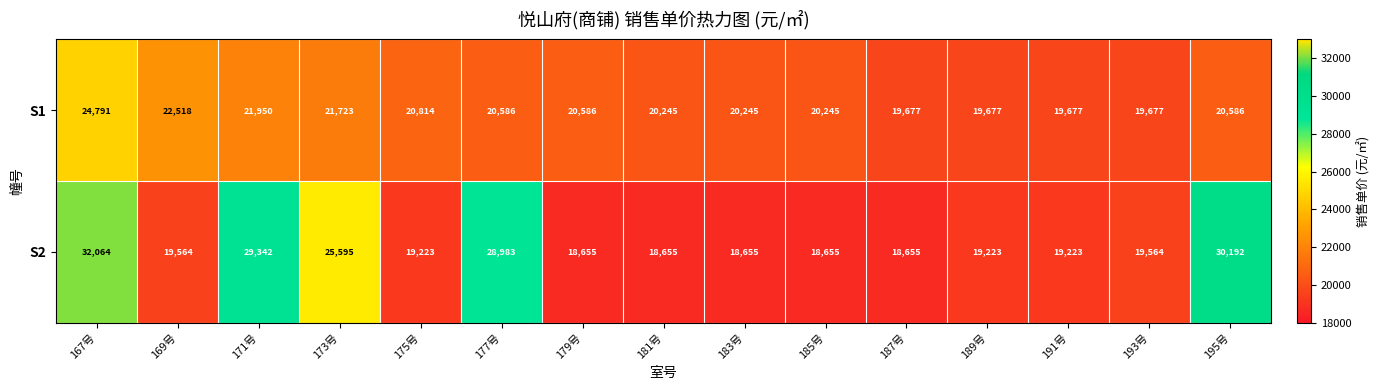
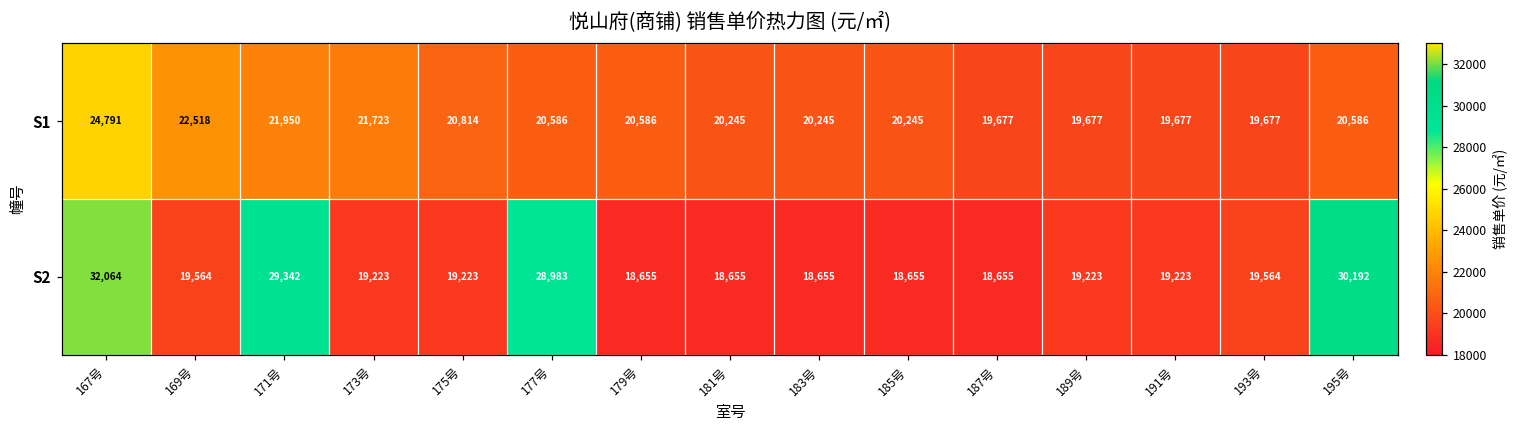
S2, 173号: 25,595 -> 19,223
